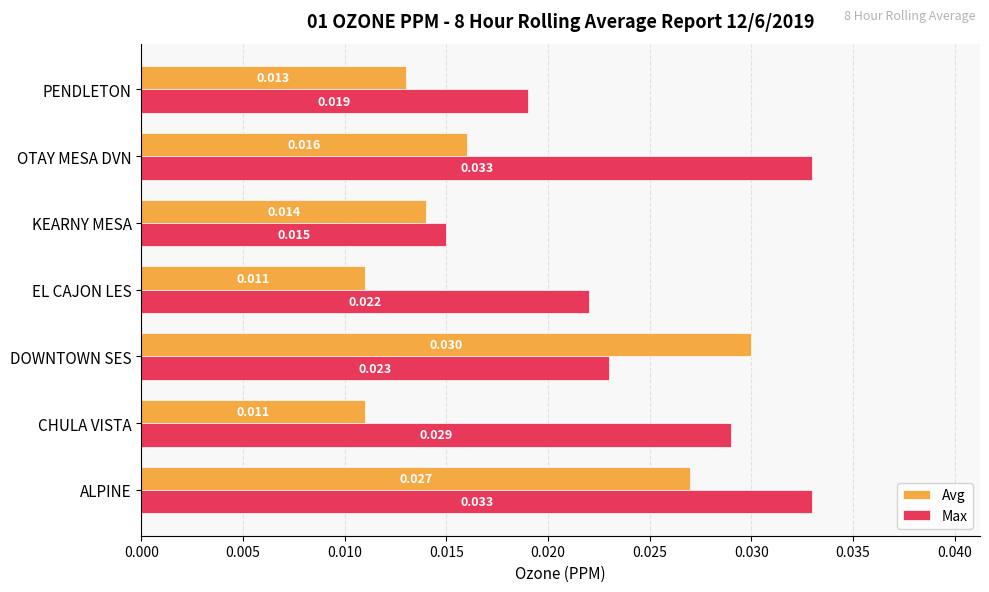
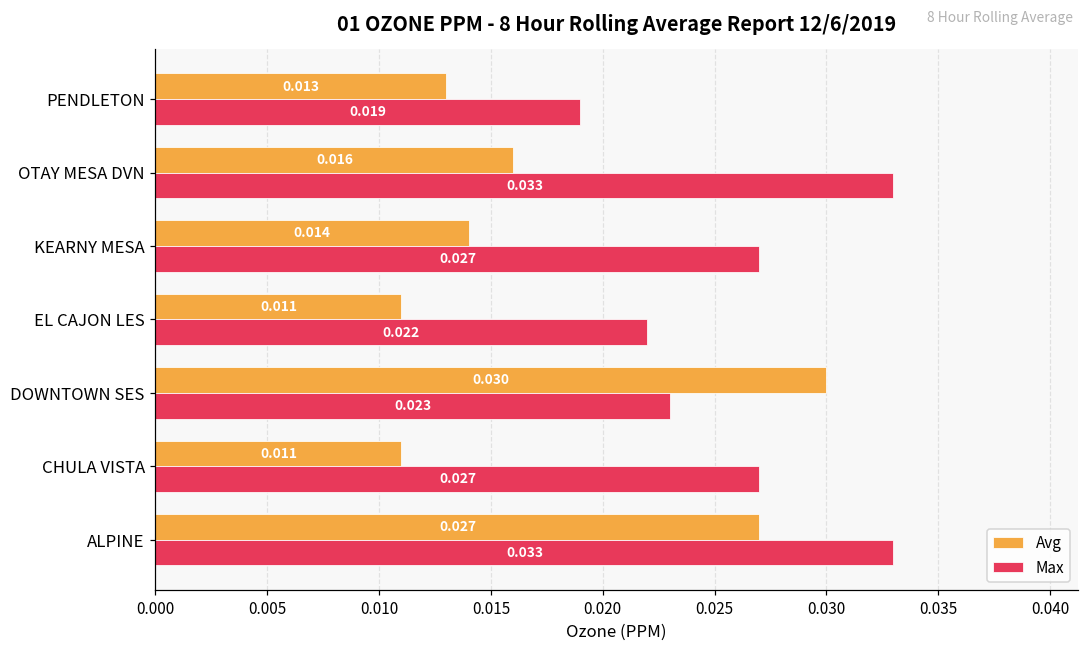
Max, KEARNY MESA: 0.015 -> 0.027
Max, CHULA VISTA: 0.029 -> 0.027
